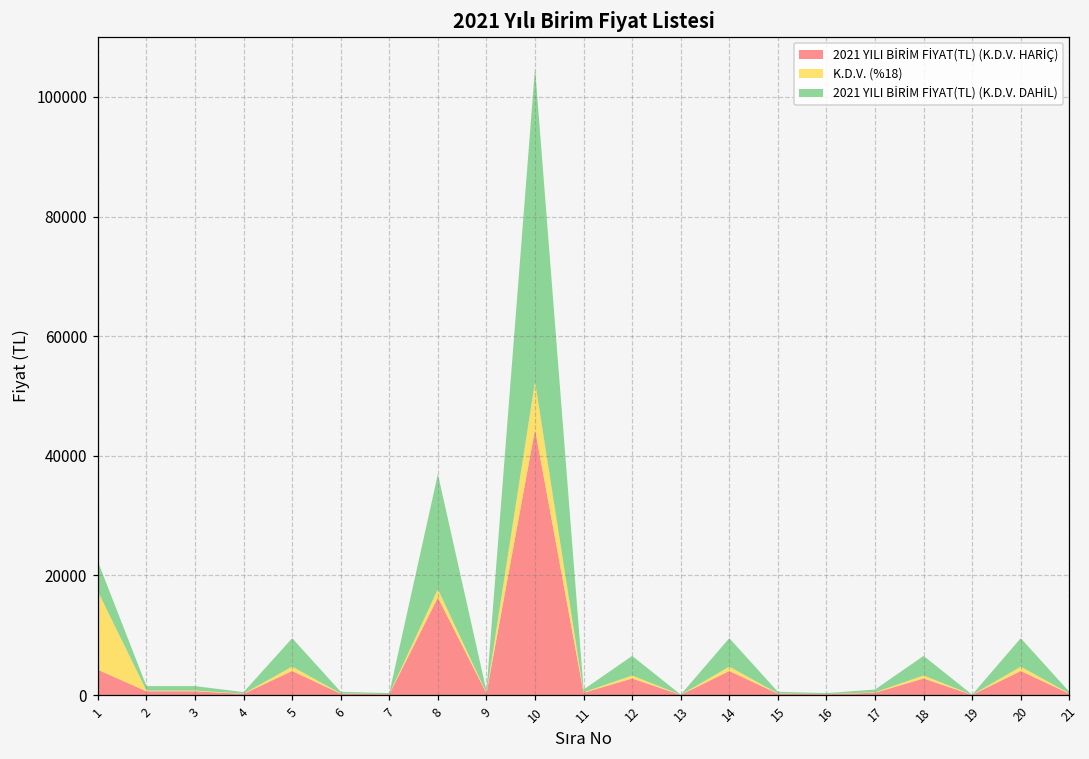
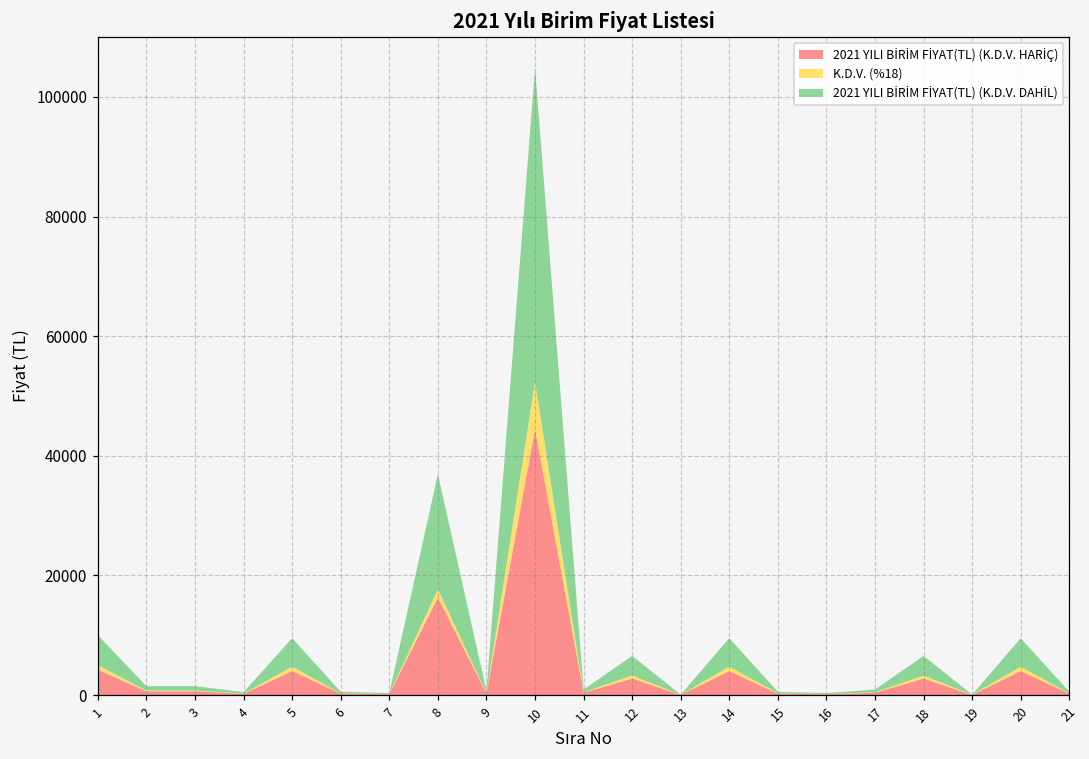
K.D.V. (%18), 1: 13000 -> 1000
